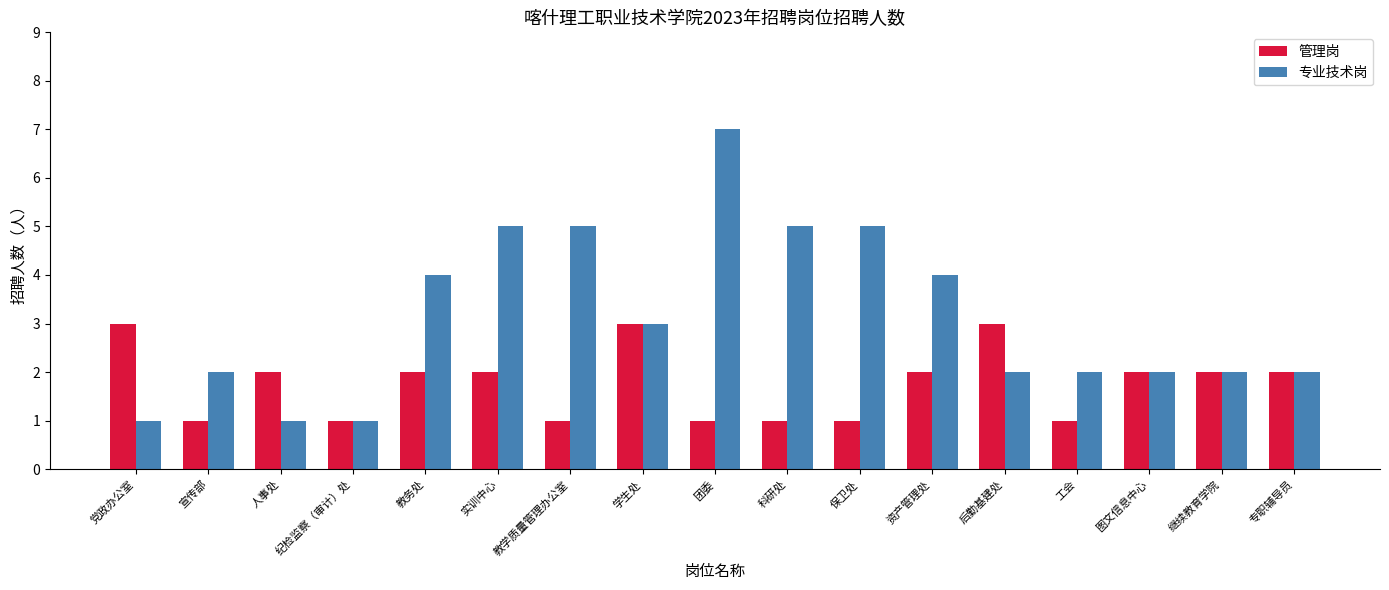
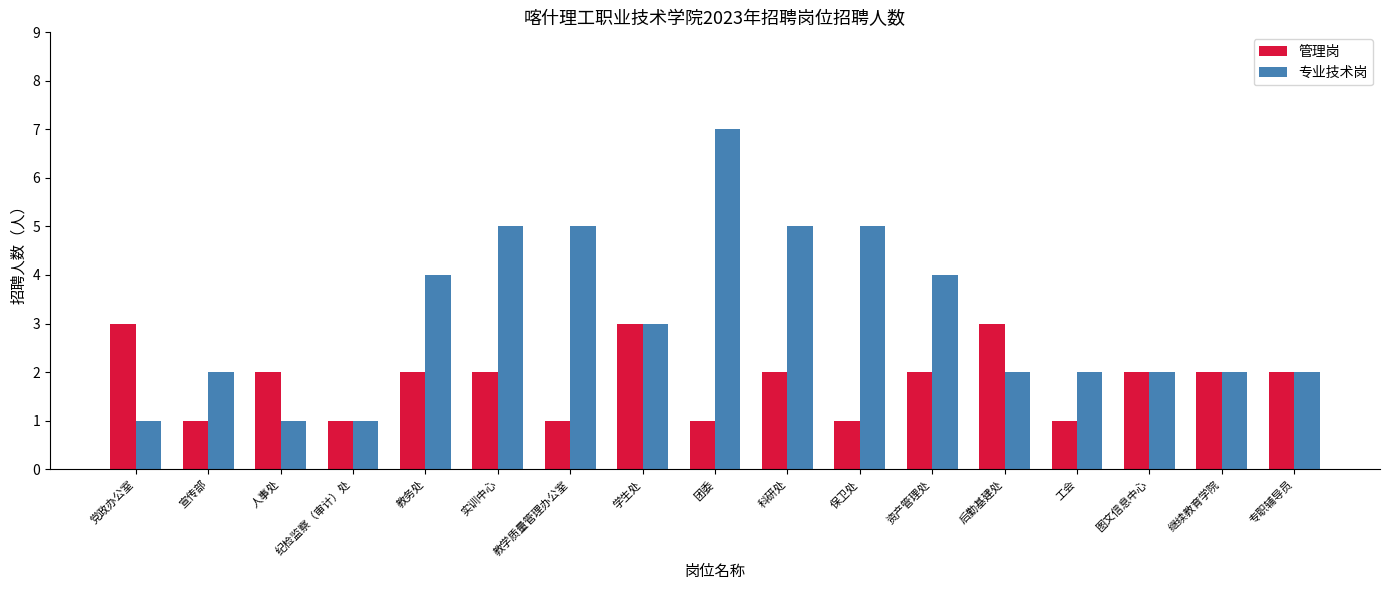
管理岗, 科研处: 1 -> 2
